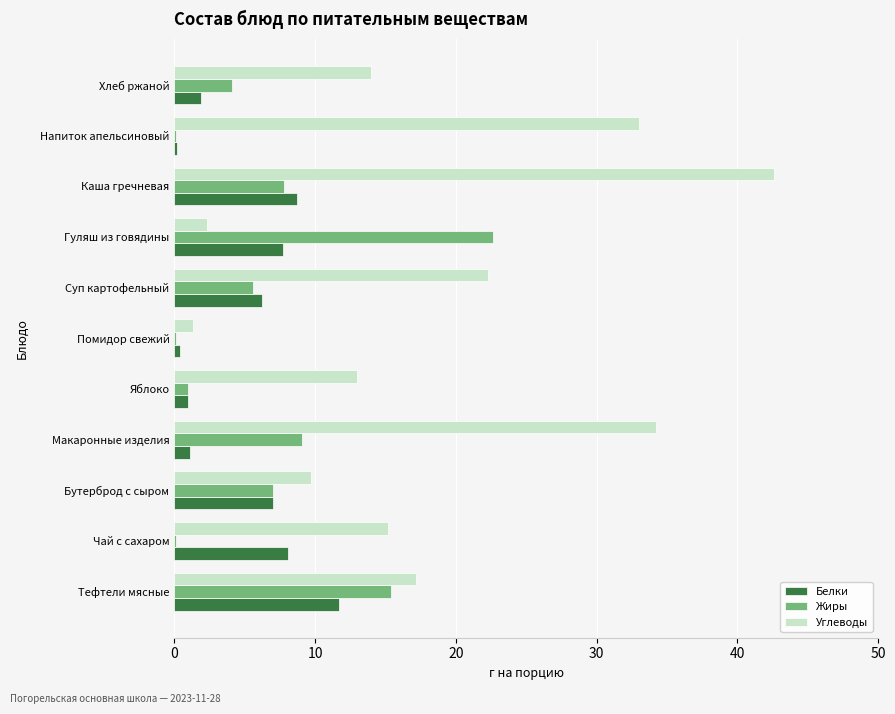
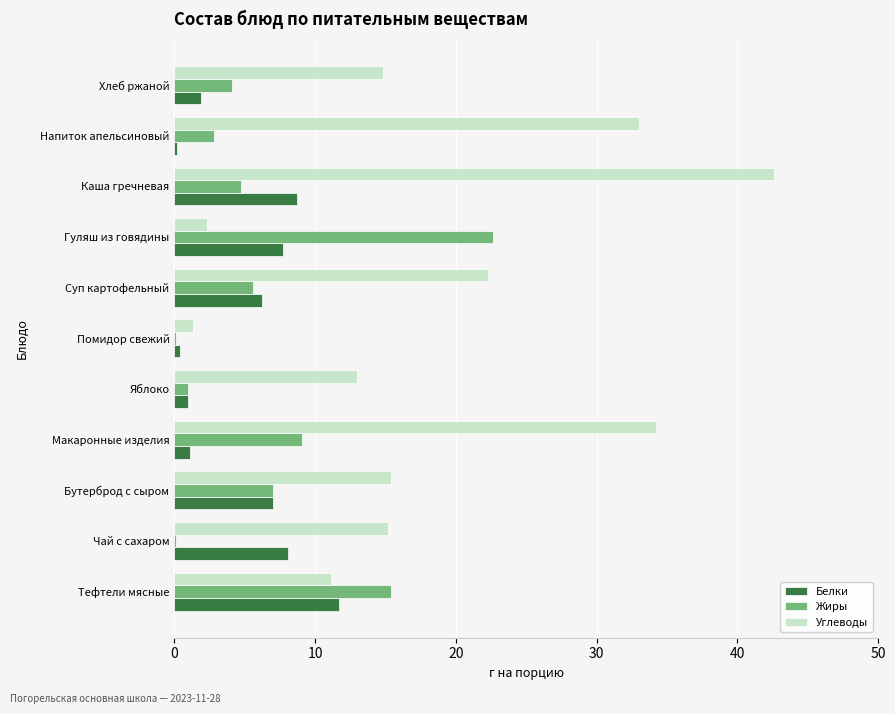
Углеводы, Хлеб ржаной: 14.0 -> 14.8
Жиры, Напиток апельсиновый: 0.1 -> 2.8
Жиры, Каша гречневая: 7.8 -> 4.7
Углеводы, Бутерброд с сыром: 9.7 -> 15.4
Углеводы, Тефтели мясные: 17.2 -> 11.1
